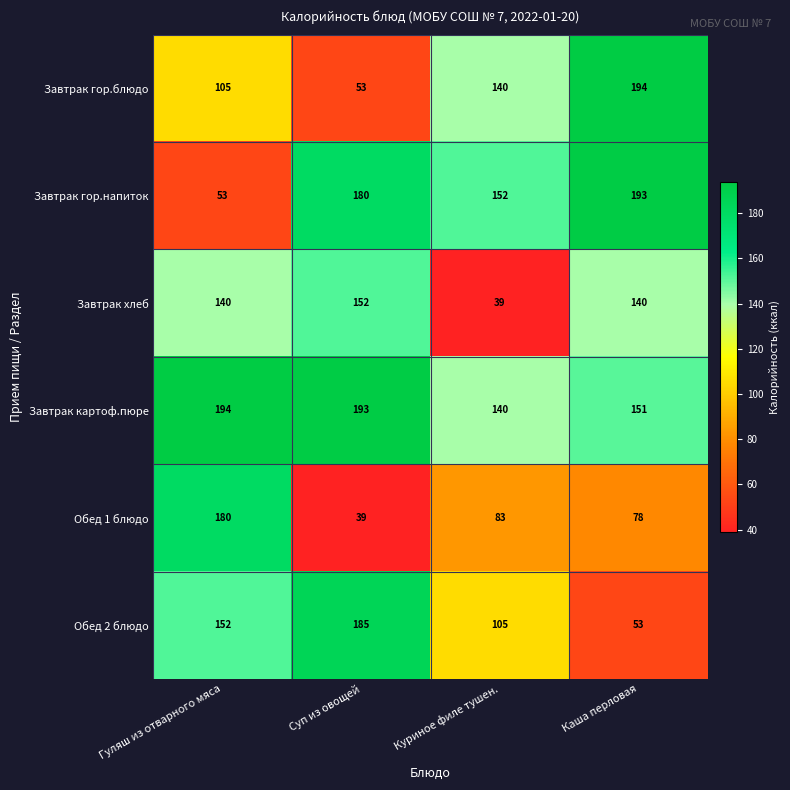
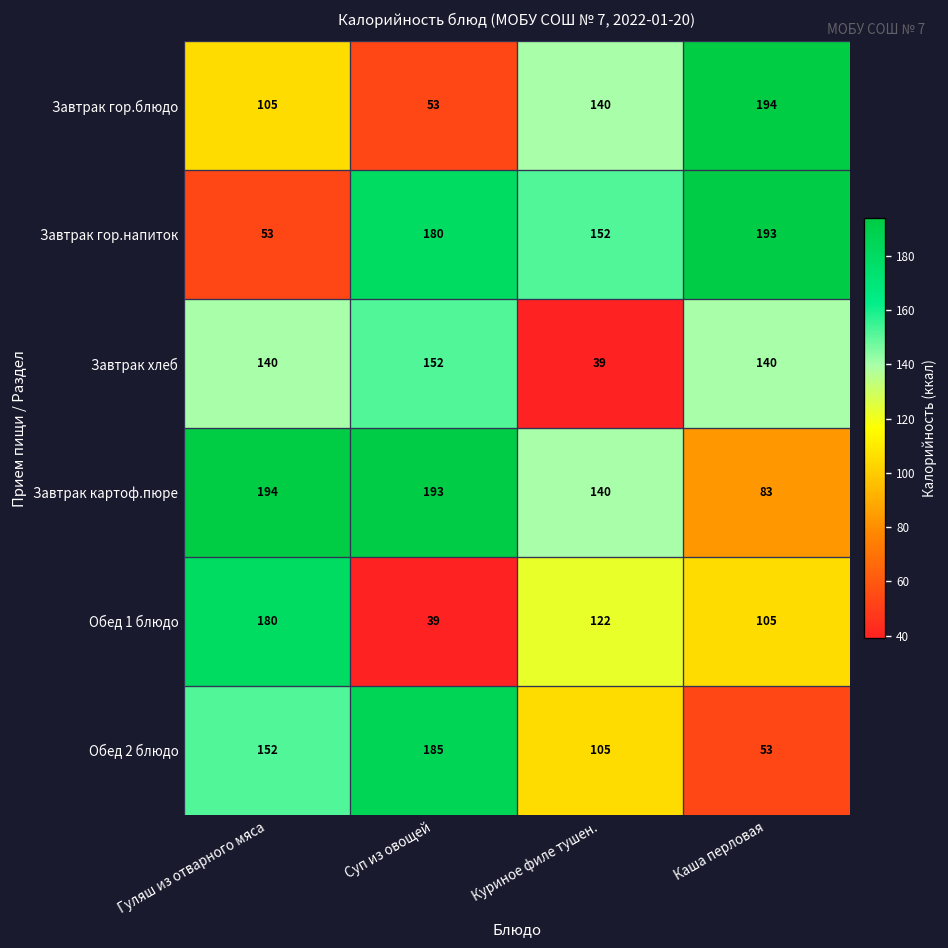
Завтрак картоф.пюре, Каша перловая: 151 -> 83
Обед 1 блюдо, Куриное филе тушен.: 83 -> 122
Обед 1 блюдо, Каша перловая: 78 -> 105
